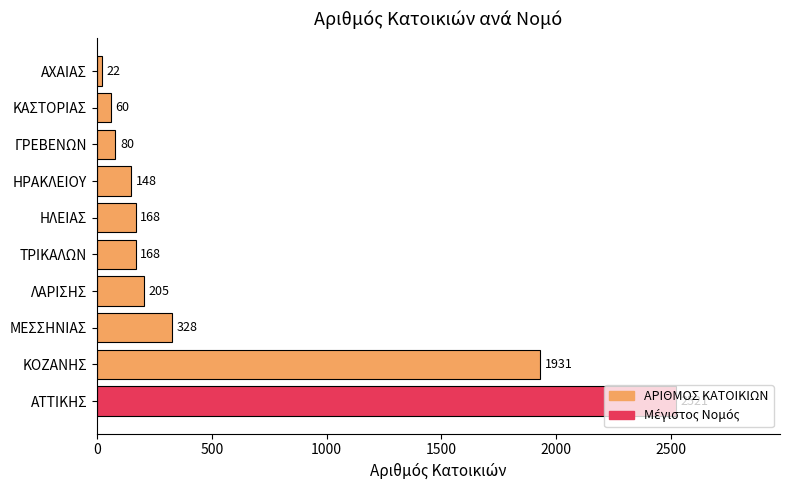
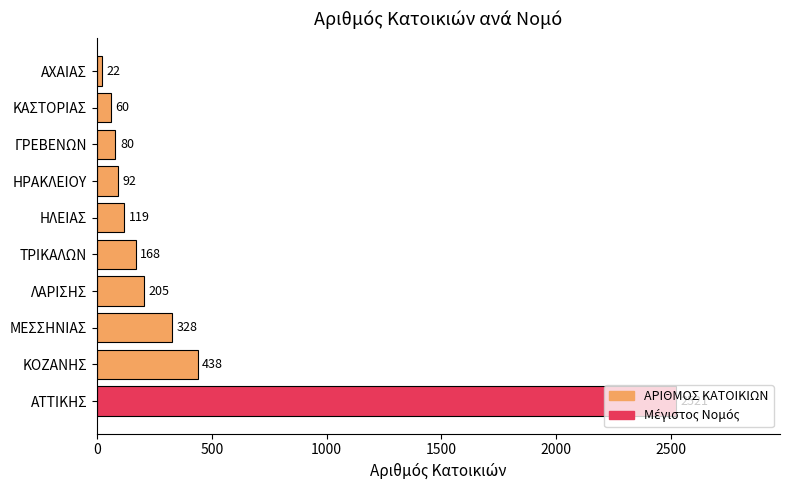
ΗΡΑΚΛΕΙΟΥ: 148 -> 92
ΗΛΕΙΑΣ: 168 -> 119
ΚΟΖΑΝΗΣ: 1931 -> 438
